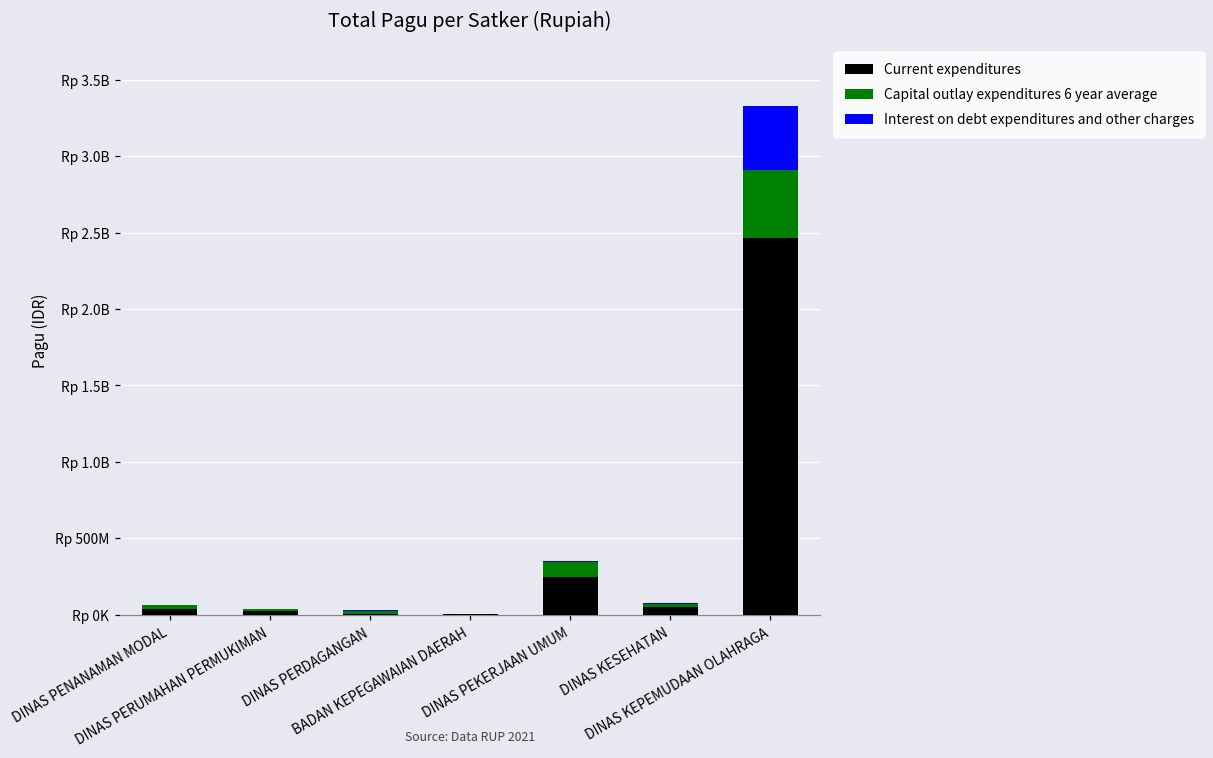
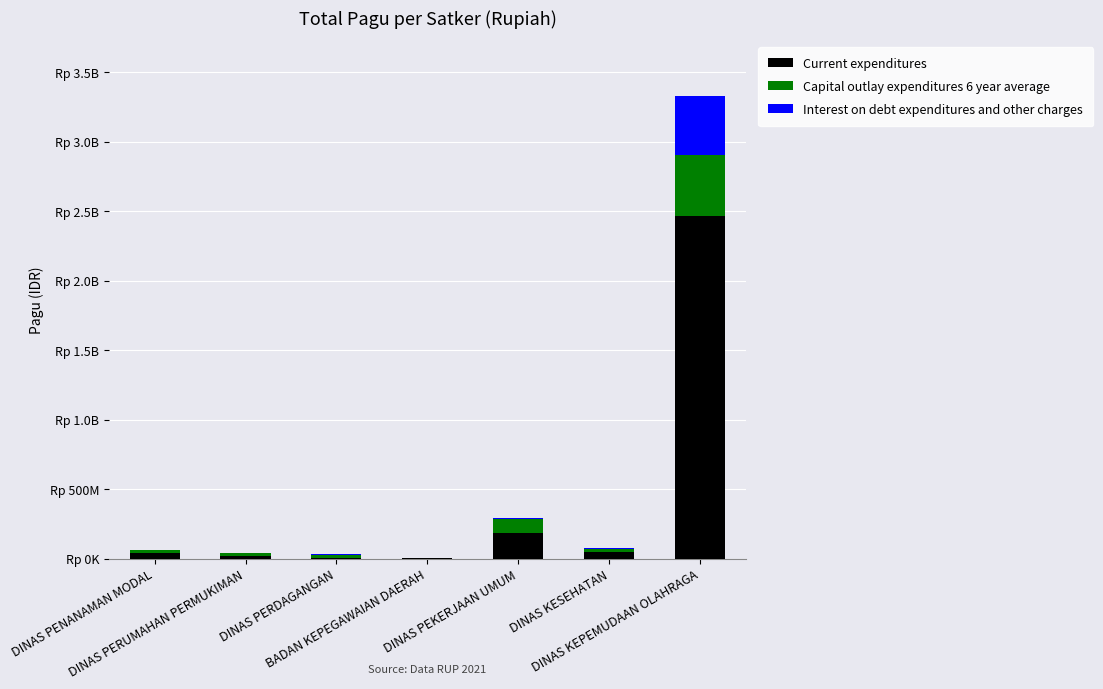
Current expenditures, DINAS PEKERJAAN UMUM: Rp 250000000 -> Rp 190000000
